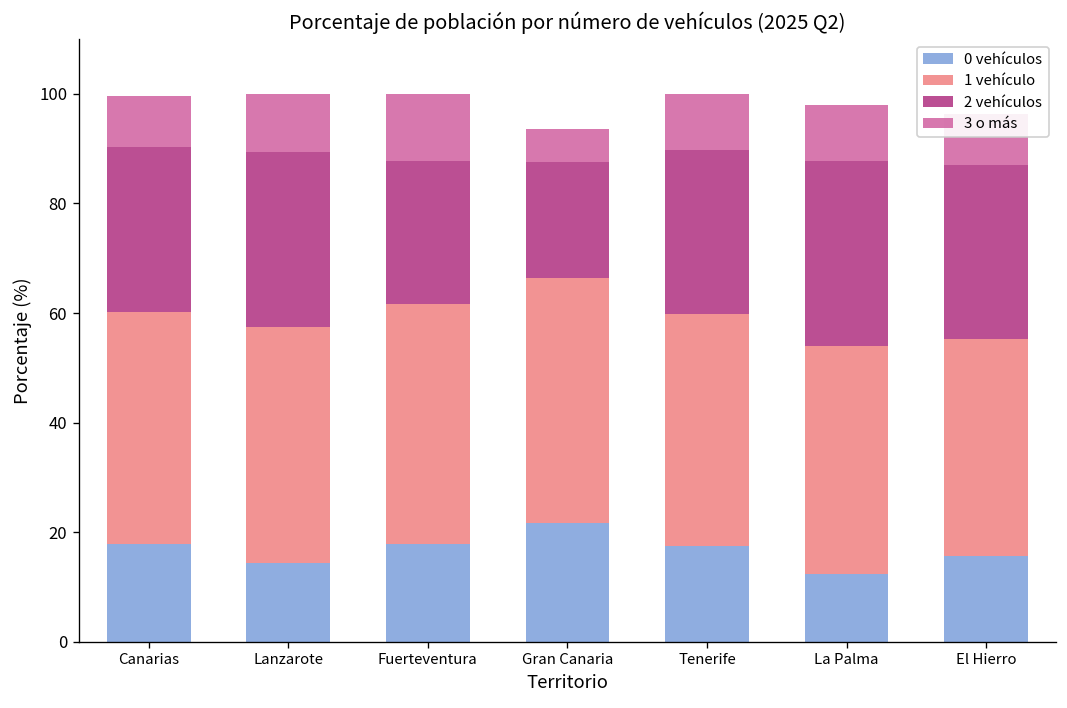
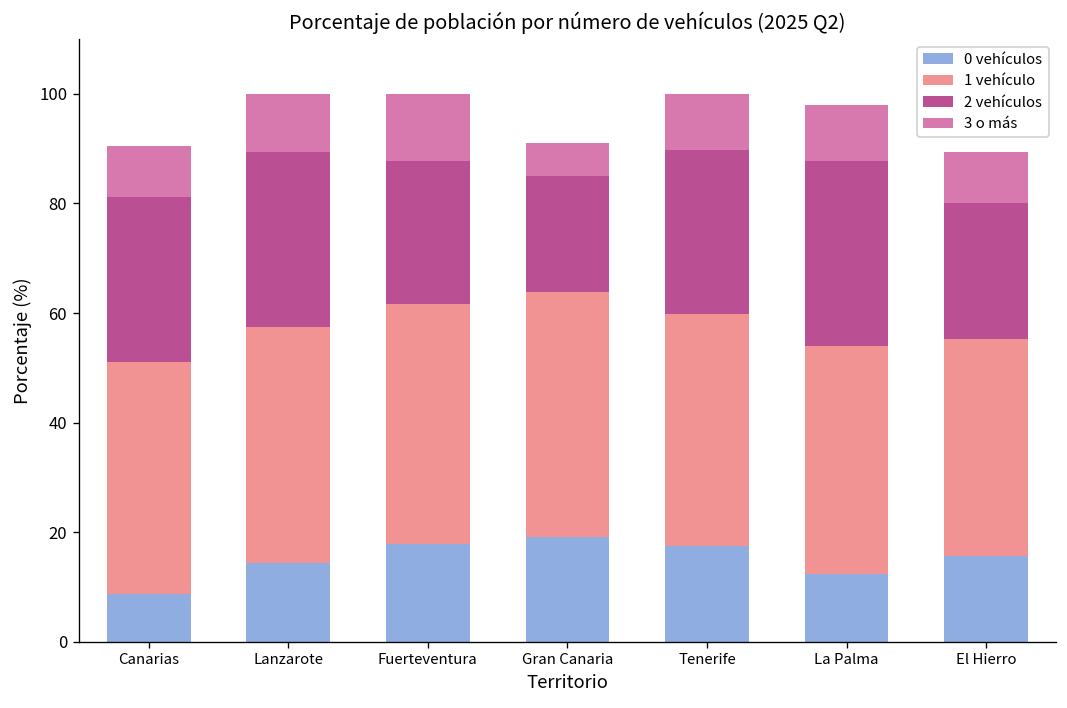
0 vehículos, Canarias: 18 -> 9
0 vehículos, Gran Canaria: 22 -> 19
2 vehículos, El Hierro: 32 -> 25
